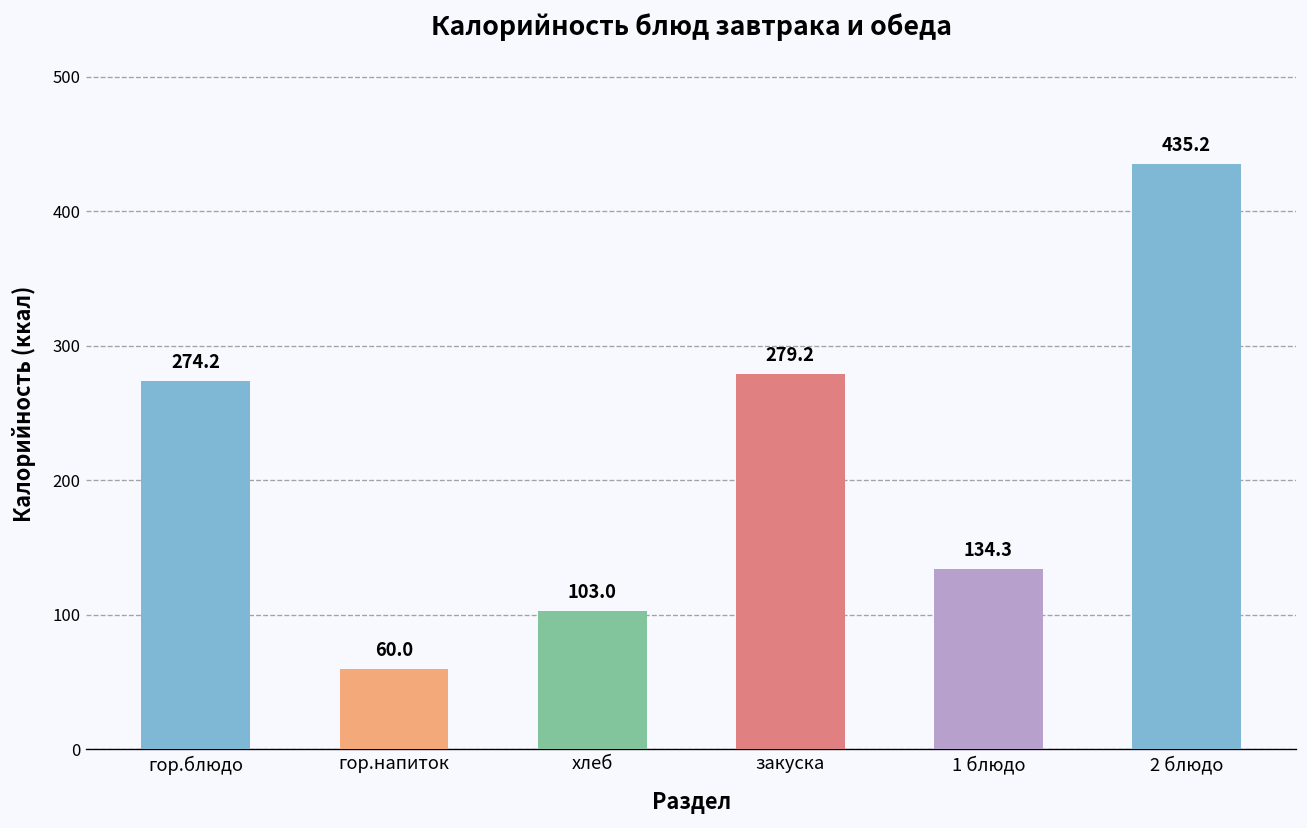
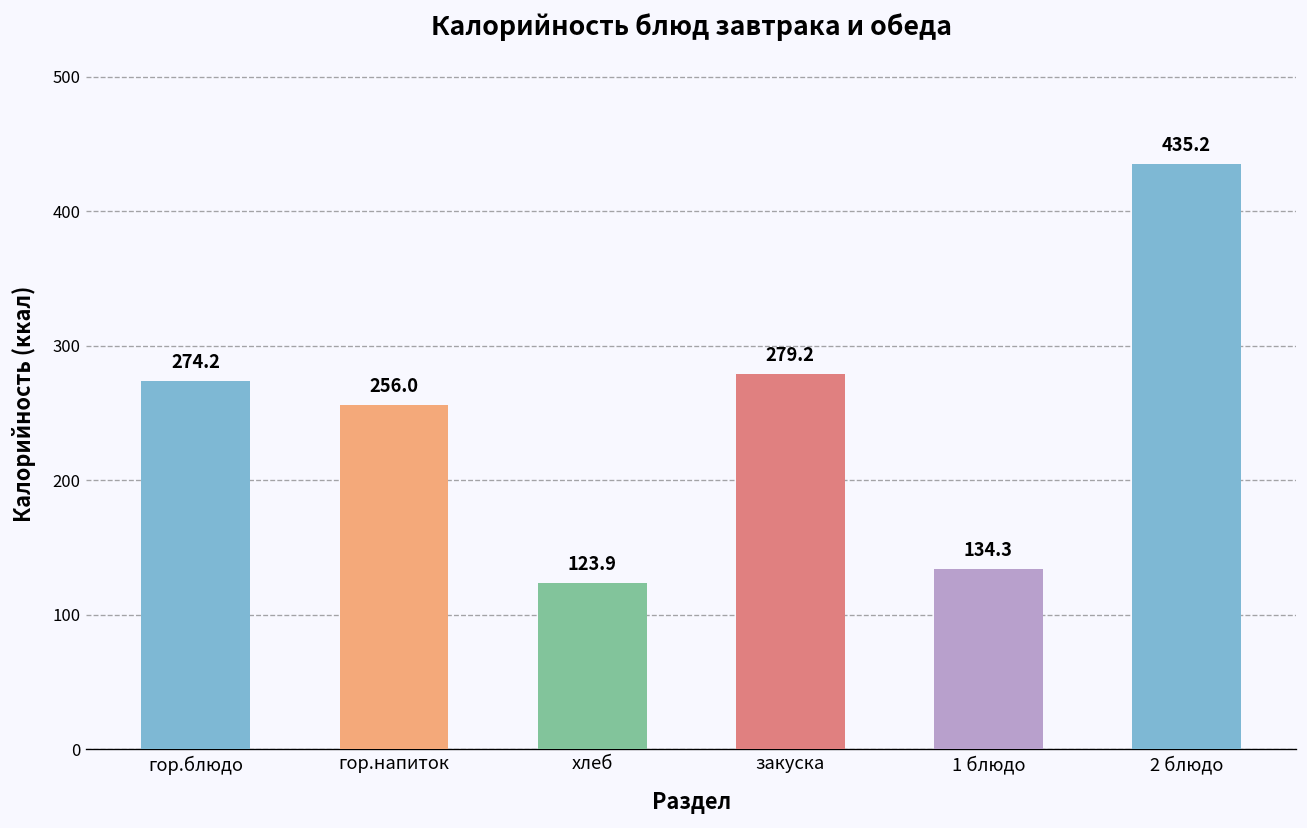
гор.напиток: 60.0 -> 256.0
хлеб: 103.0 -> 123.9
